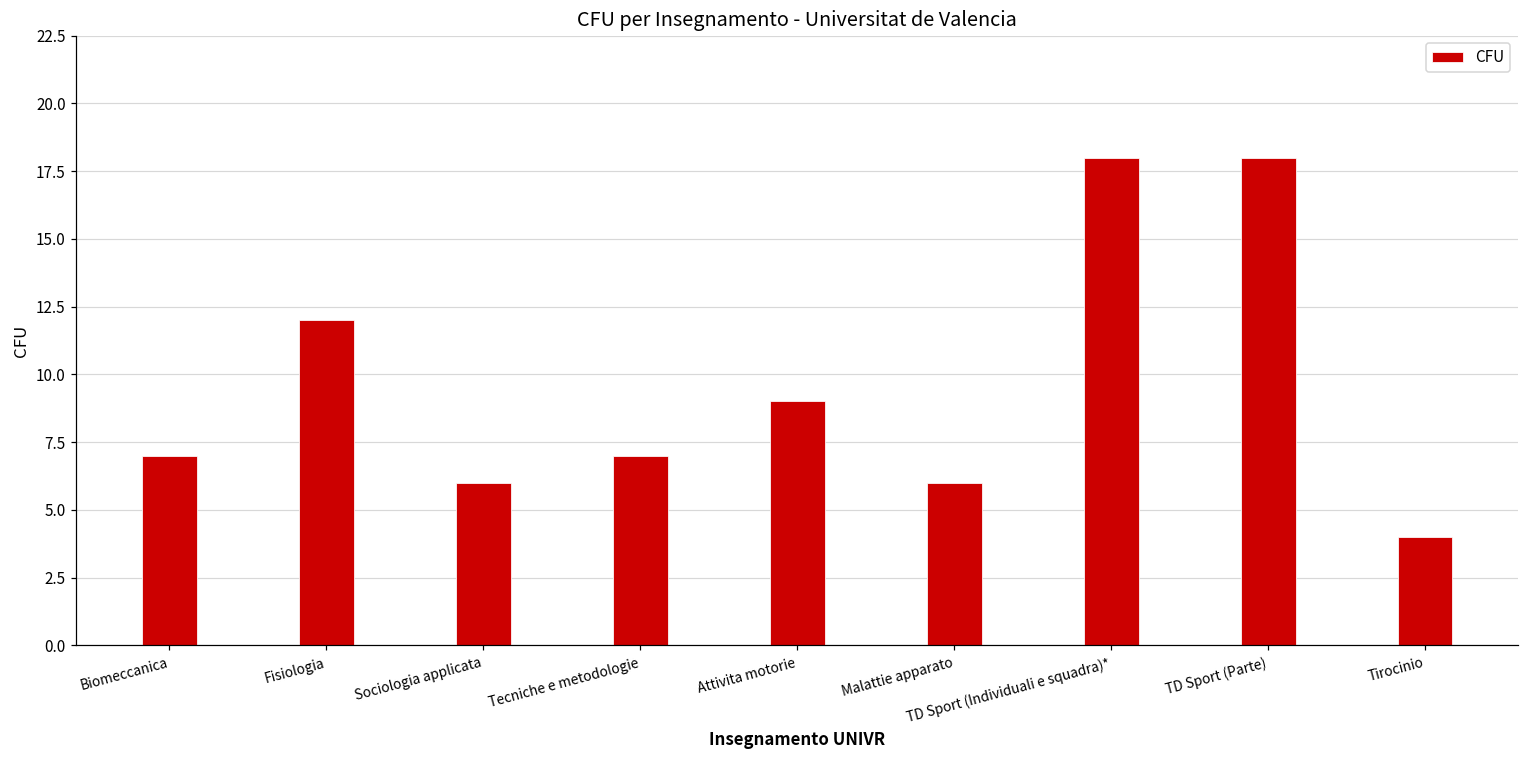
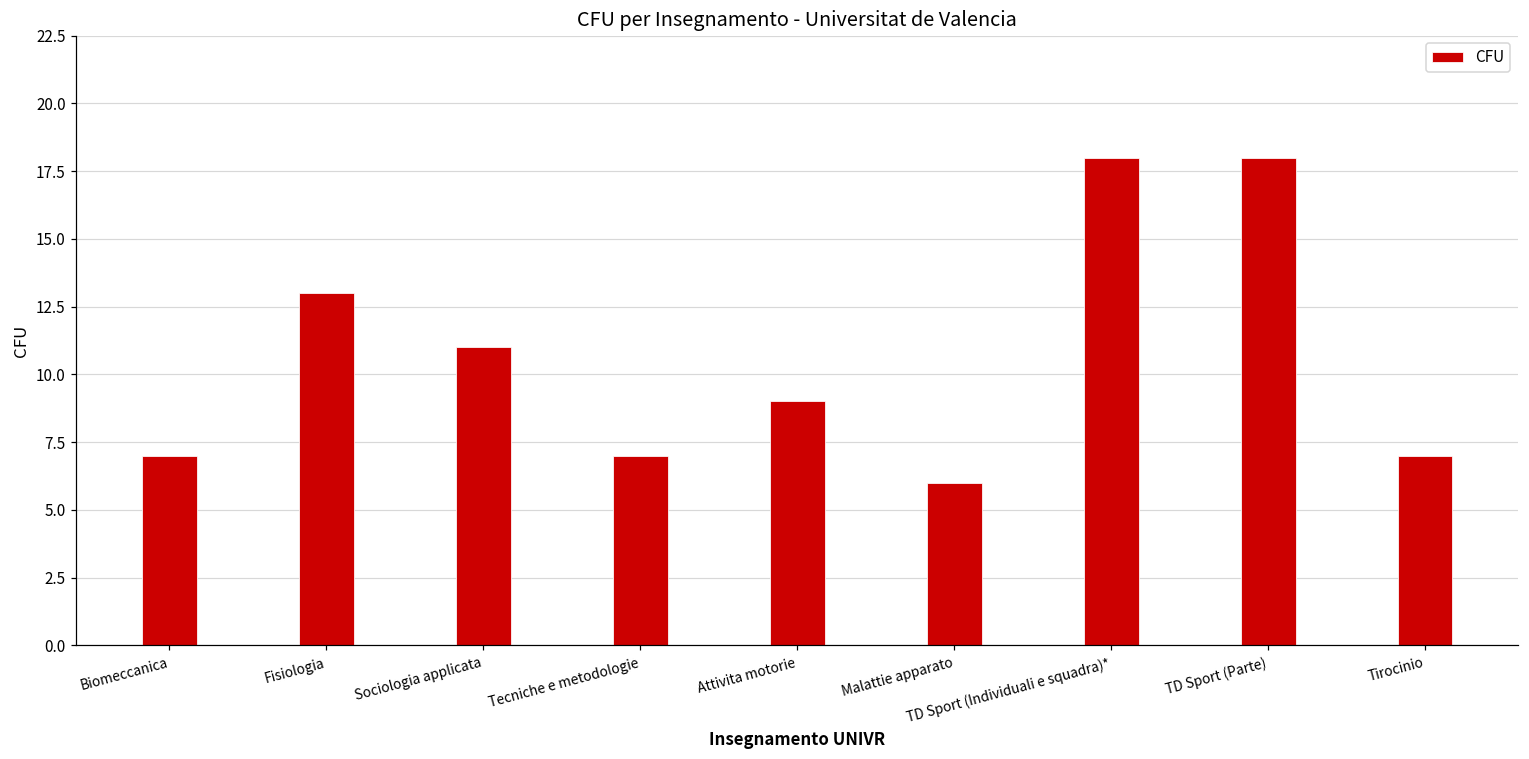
Fisiologia: 12 -> 13
Sociologia applicata: 6 -> 11
Tirocinio: 4 -> 7
